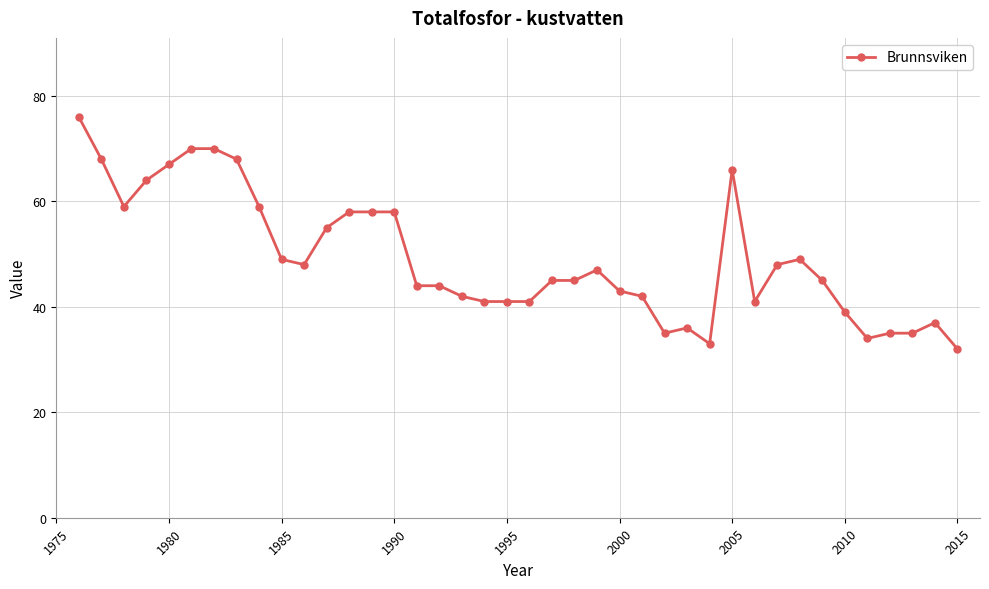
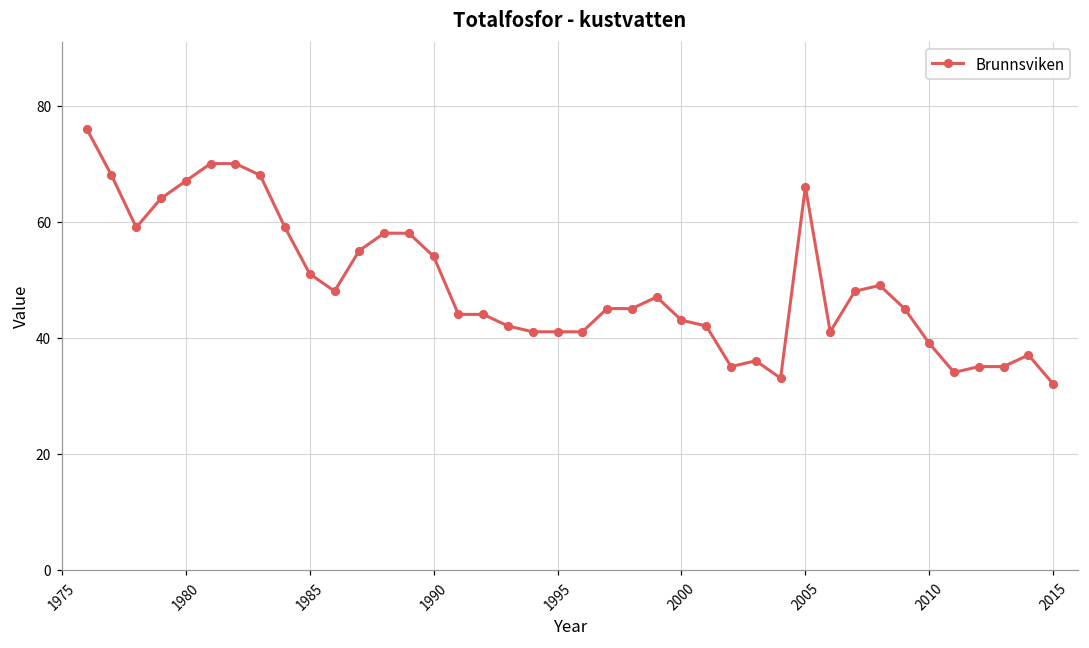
1985: 49 -> 51
1990: 58 -> 54
